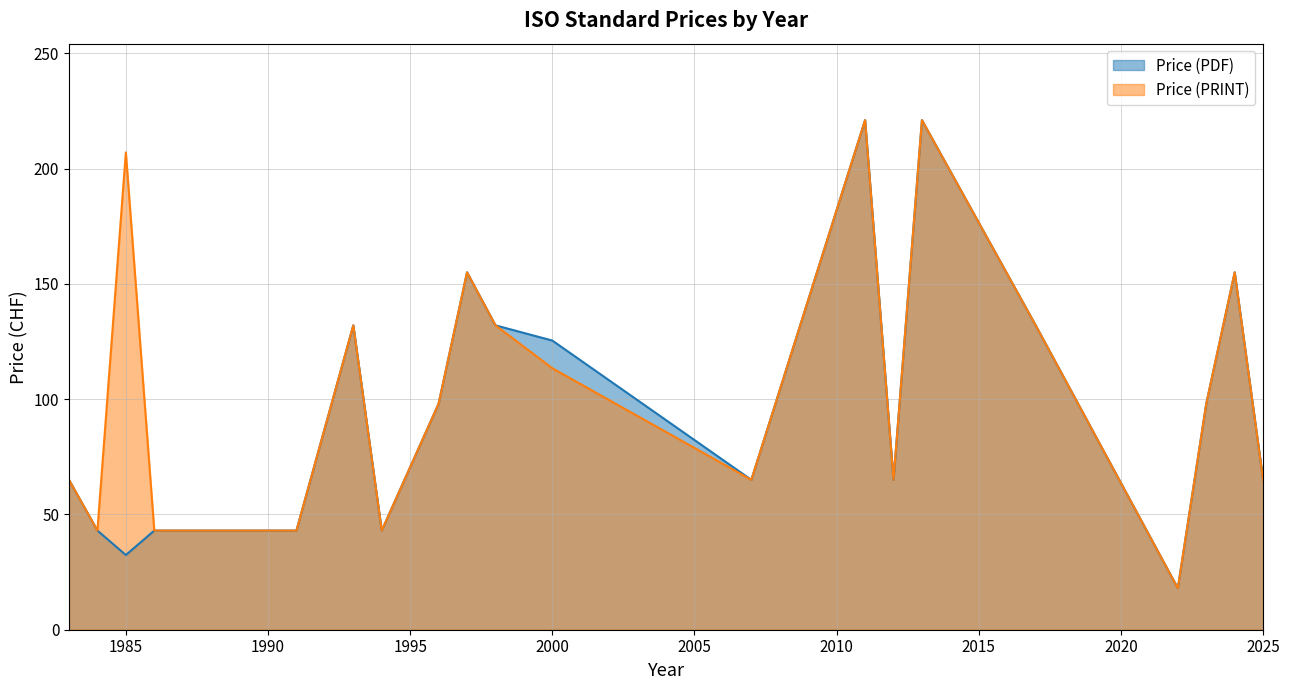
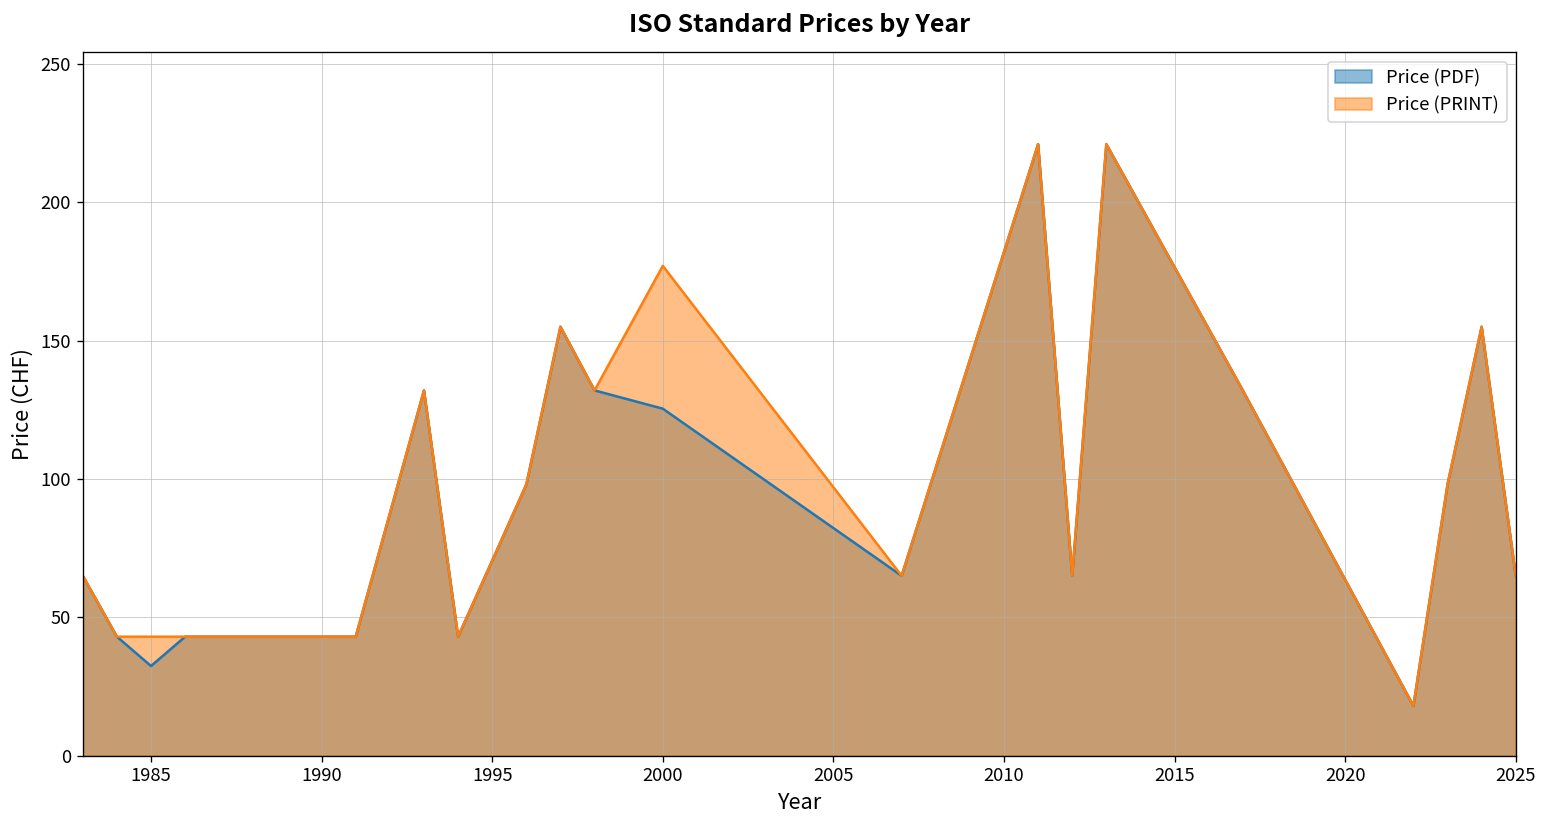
Price (PRINT), 1985: 207 -> 43
Price (PRINT), 2000: 113 -> 177
